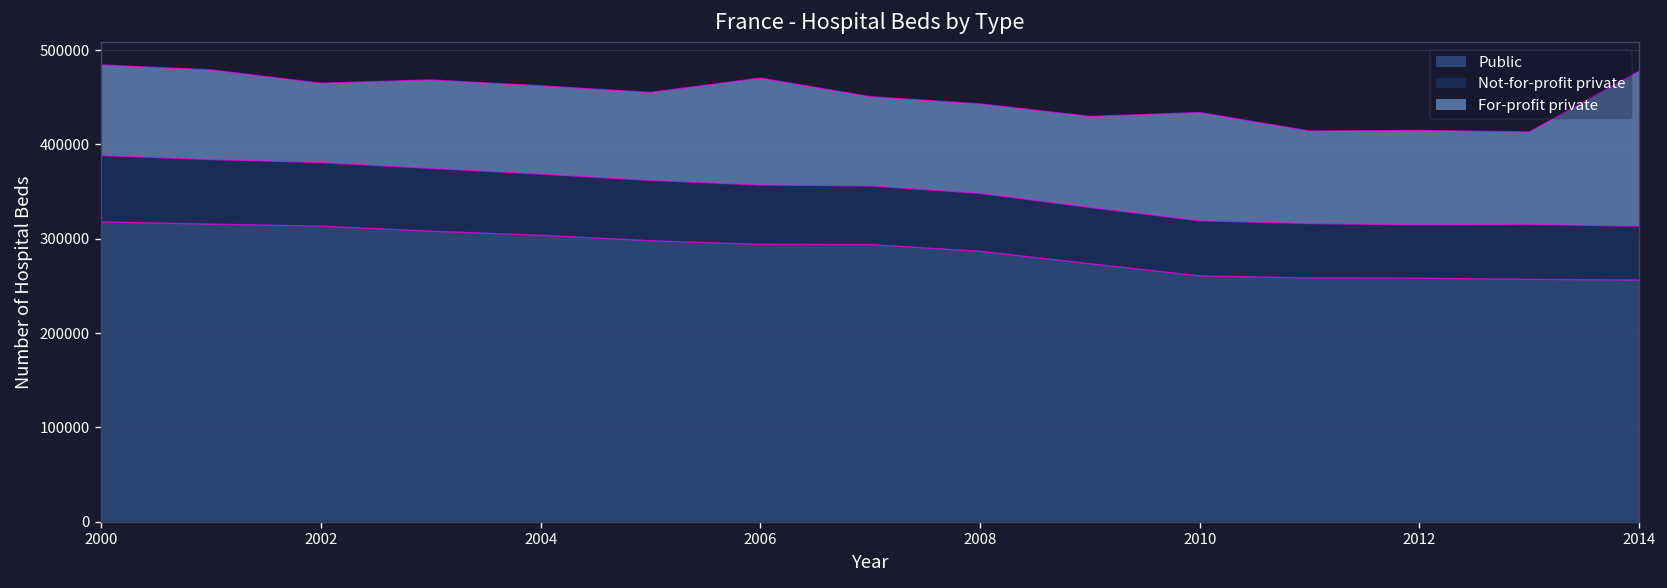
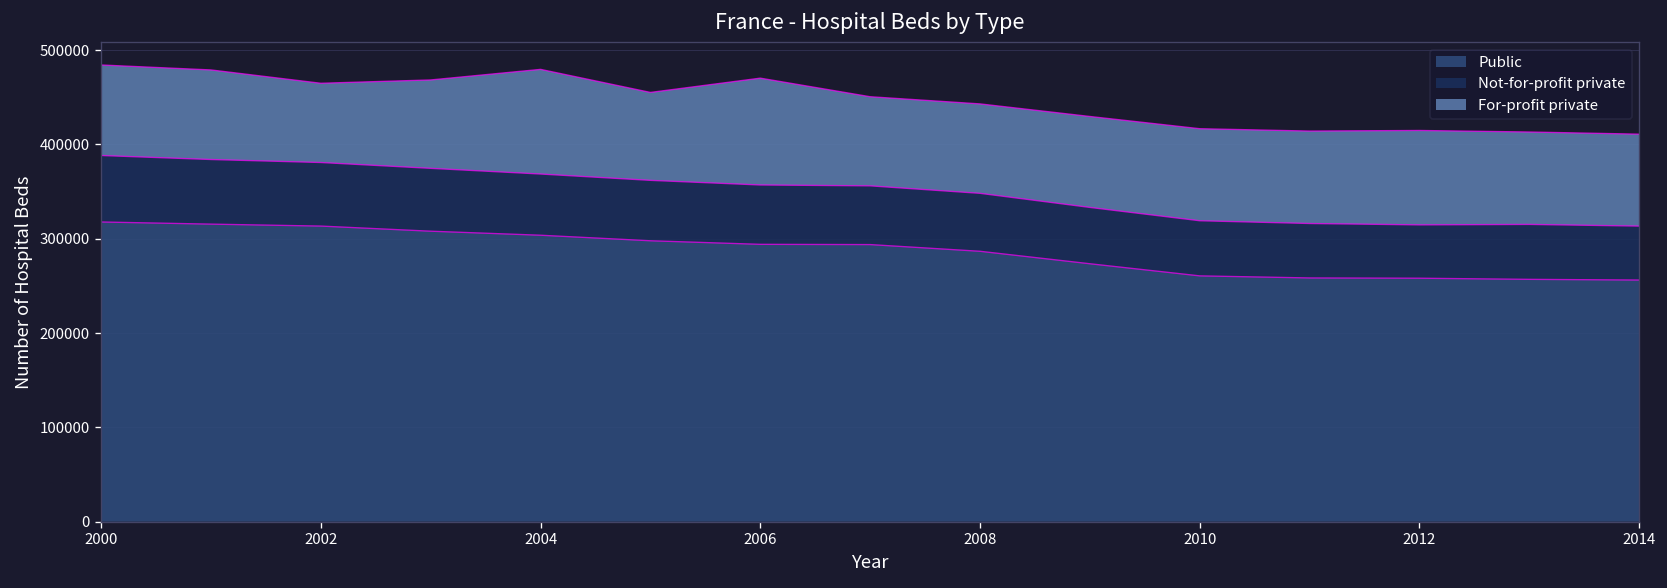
For-profit private, 2004: 90000 -> 110000
For-profit private, 2010: 110000 -> 100000
For-profit private, 2014: 160000 -> 100000
